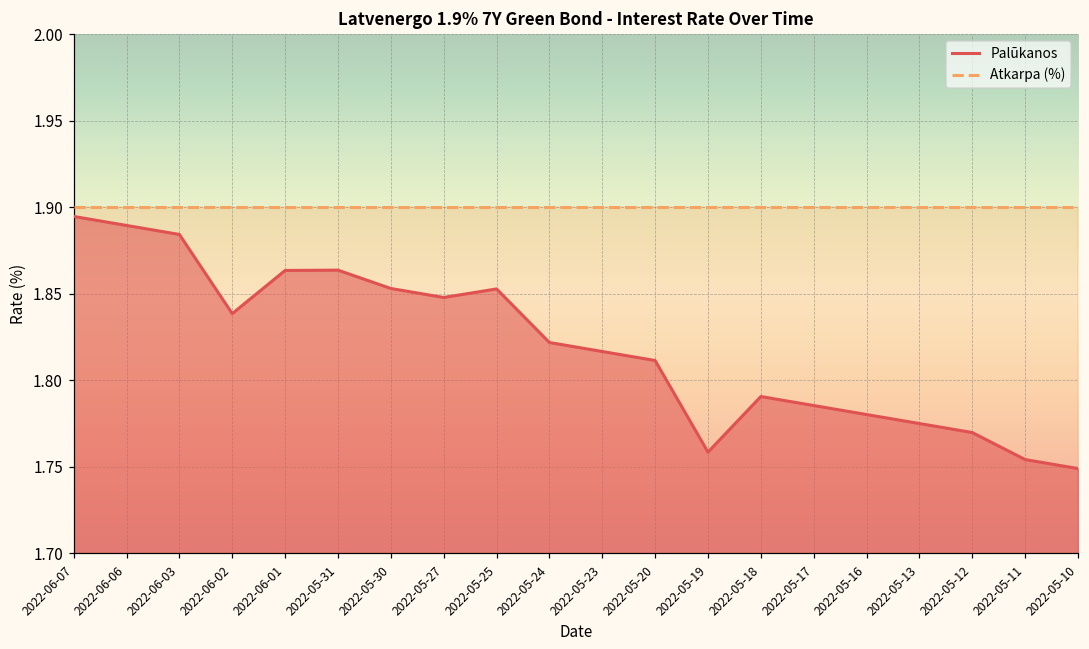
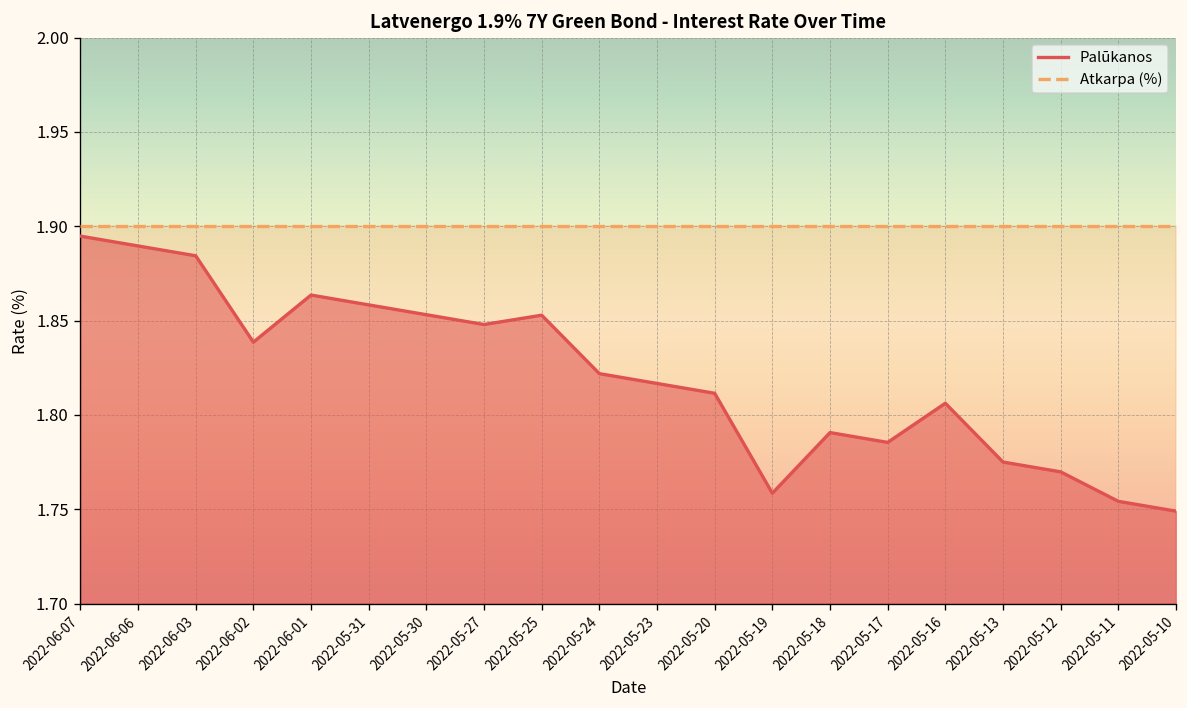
Palūkanos, 2022-05-31: 1.864 -> 1.858
Palūkanos, 2022-05-16: 1.780 -> 1.806
